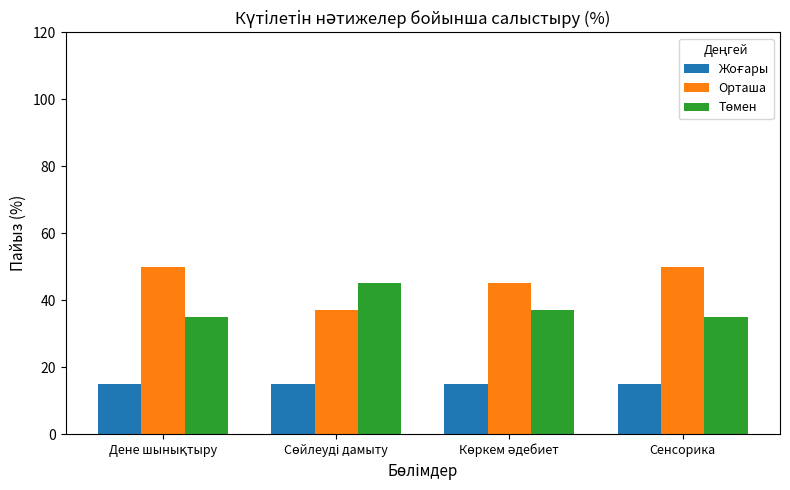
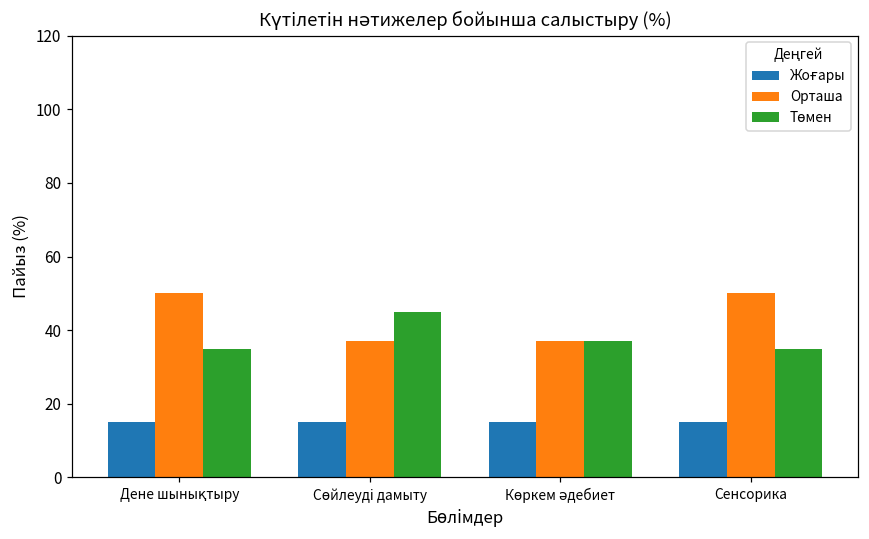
Орташа, Көркем әдебиет: 45 -> 37
